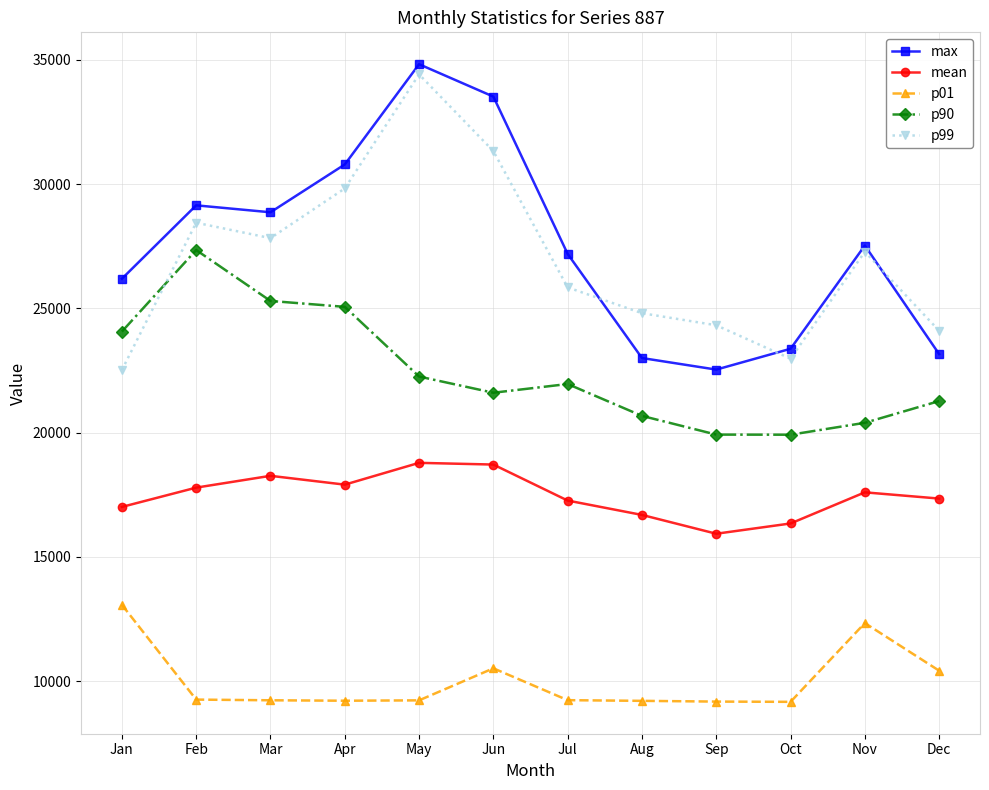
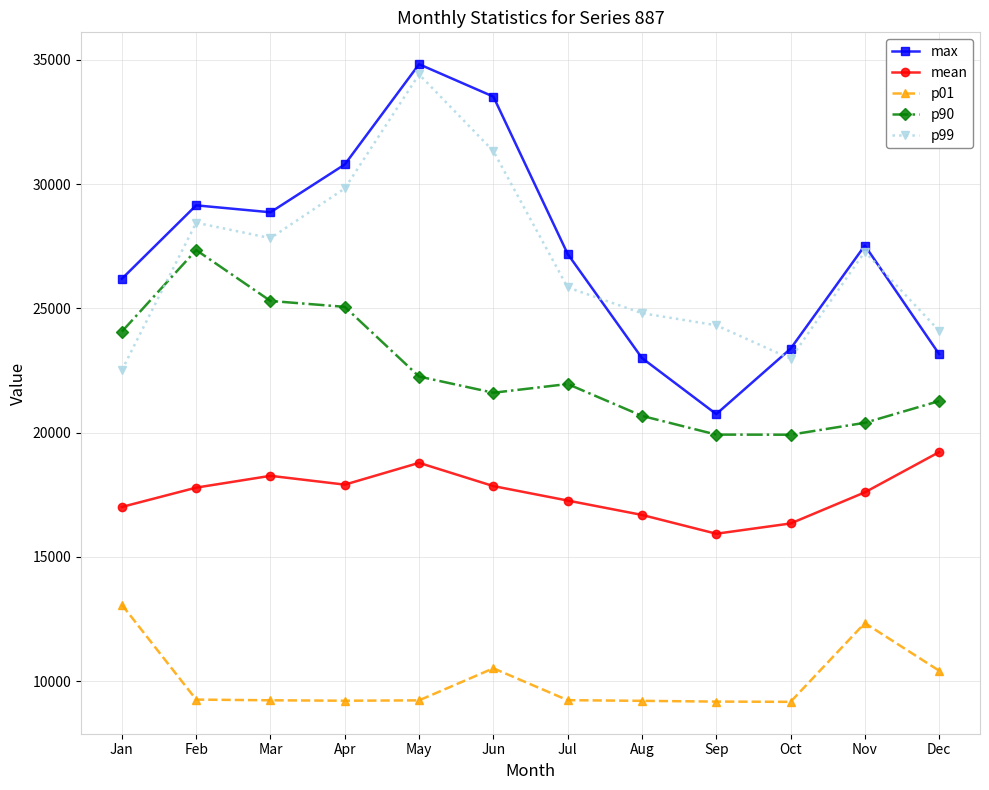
mean, Jun: 18700 -> 17800
max, Sep: 22500 -> 20700
mean, Dec: 17300 -> 19200
